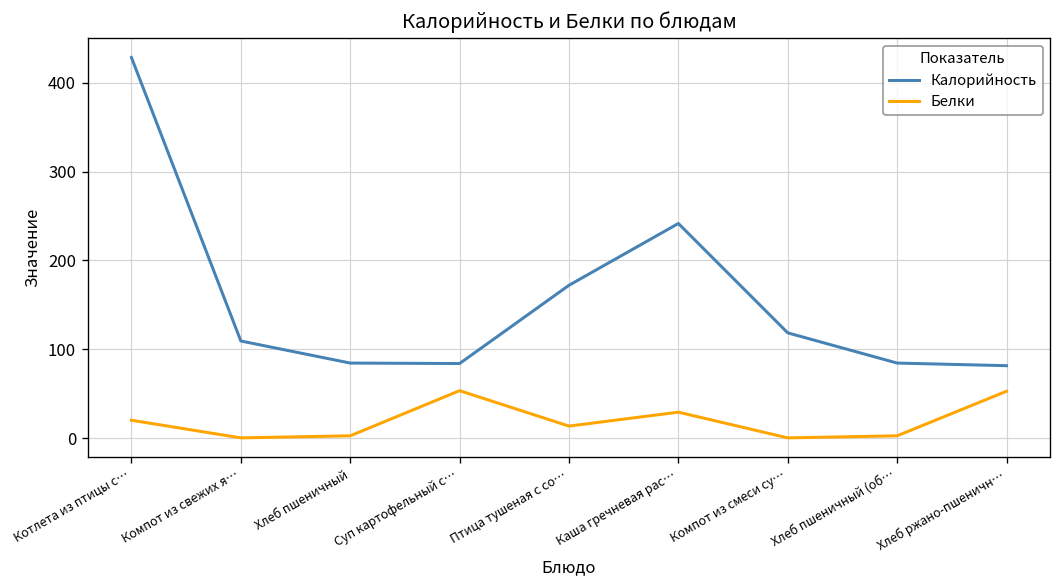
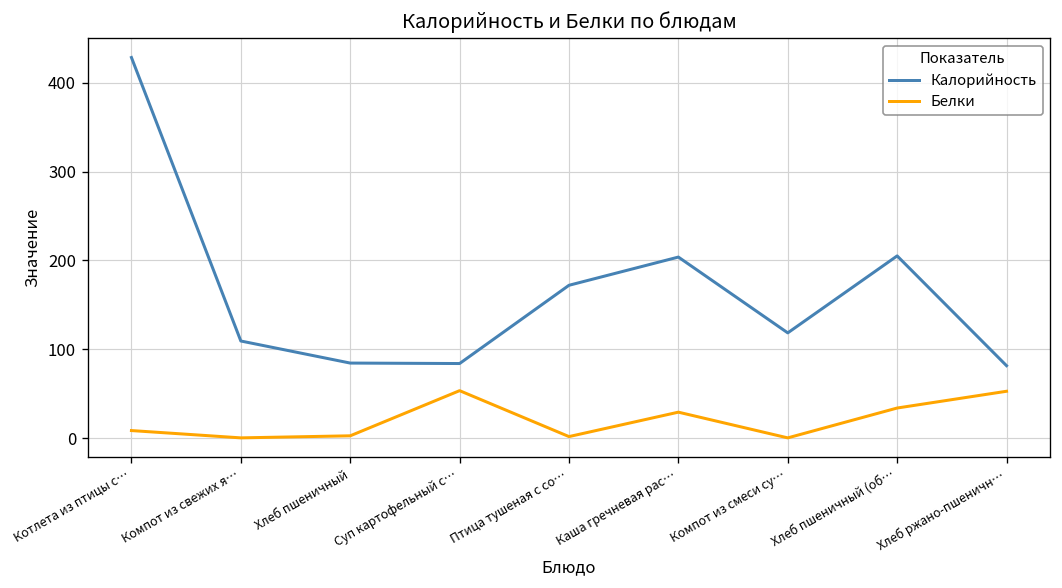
Белки, Котлета из птицы с…: 20 -> 10
Белки, Птица тушеная с со…: 10 -> 0
Калорийность, Каша гречневая рас…: 240 -> 200
Калорийность, Хлеб пшеничный (об…: 80 -> 210
Белки, Хлеб пшеничный (об…: 0 -> 30
